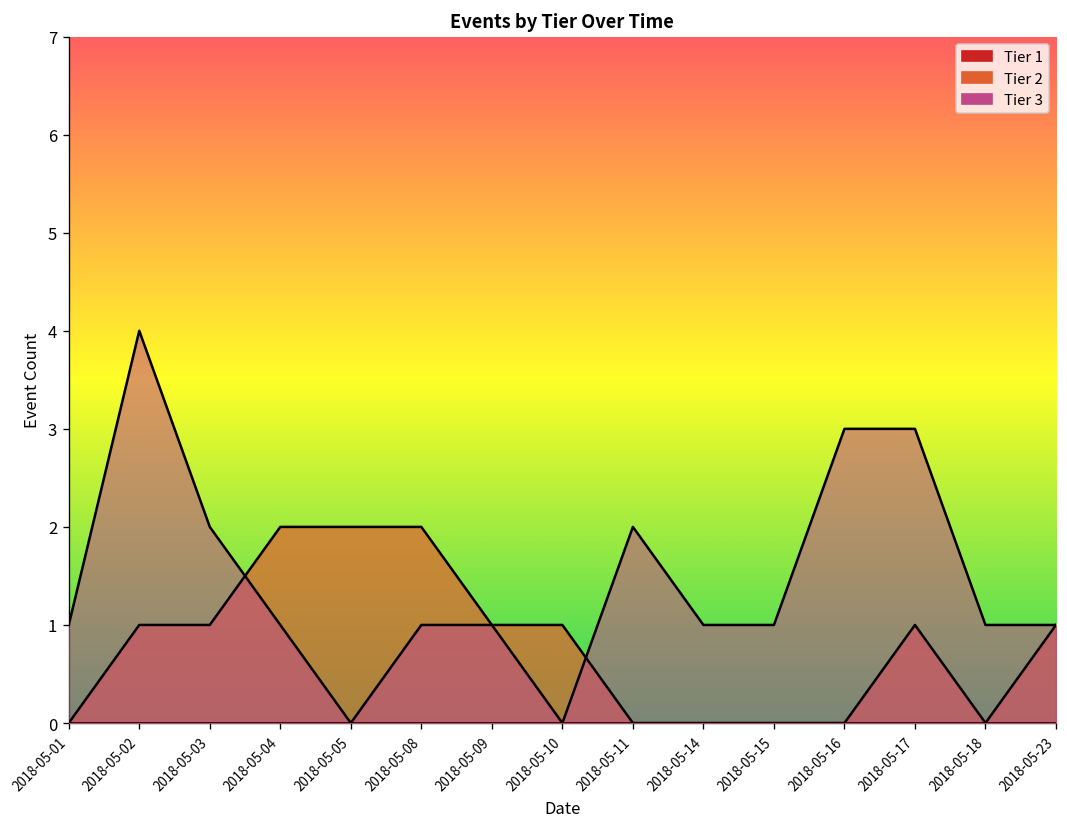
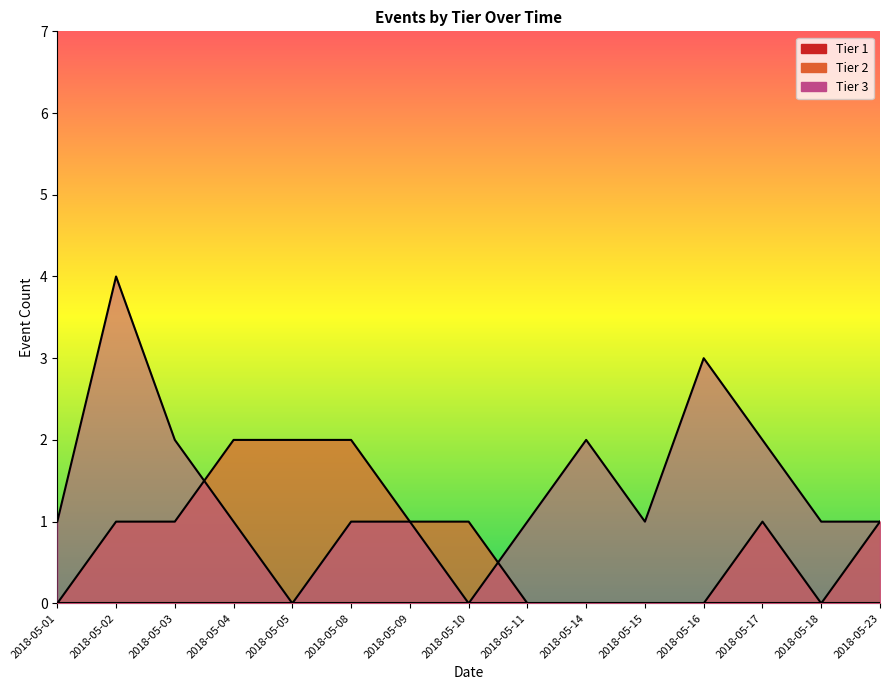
Tier 3, 2018-05-11: 2 -> 1
Tier 3, 2018-05-14: 1 -> 2
Tier 3, 2018-05-17: 3 -> 2
